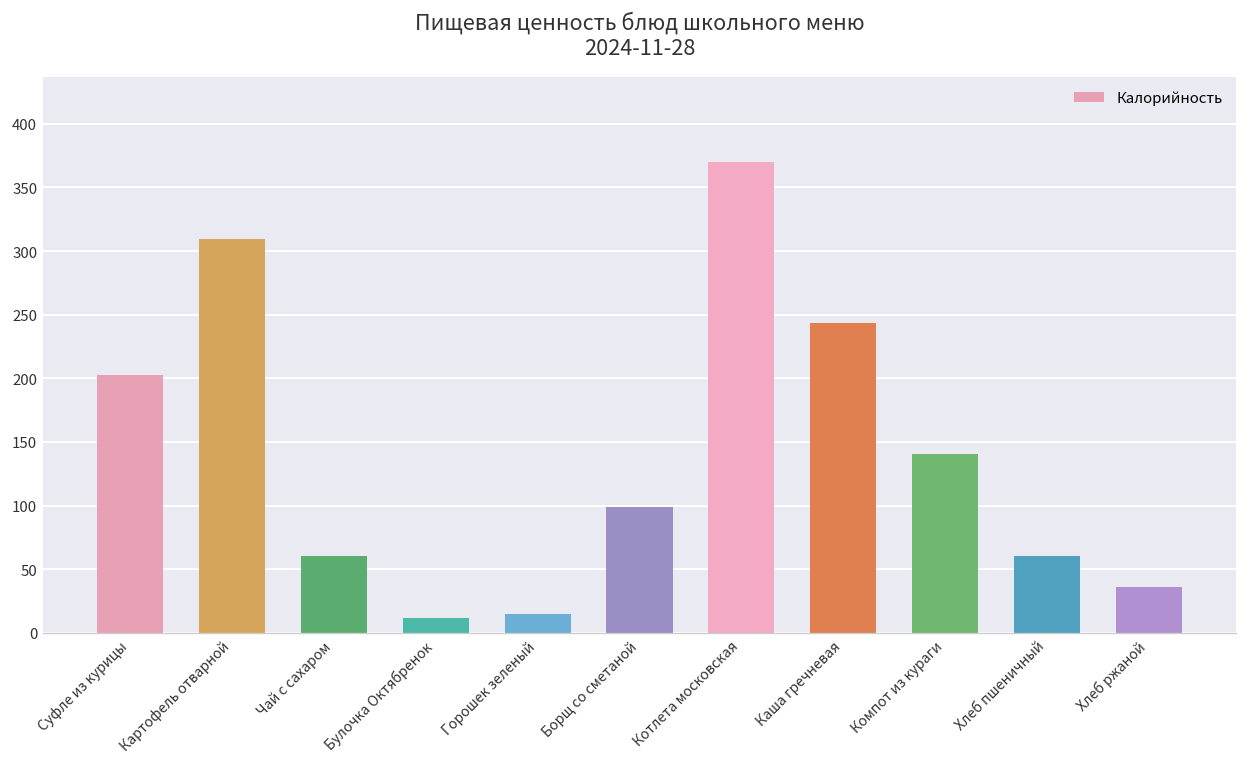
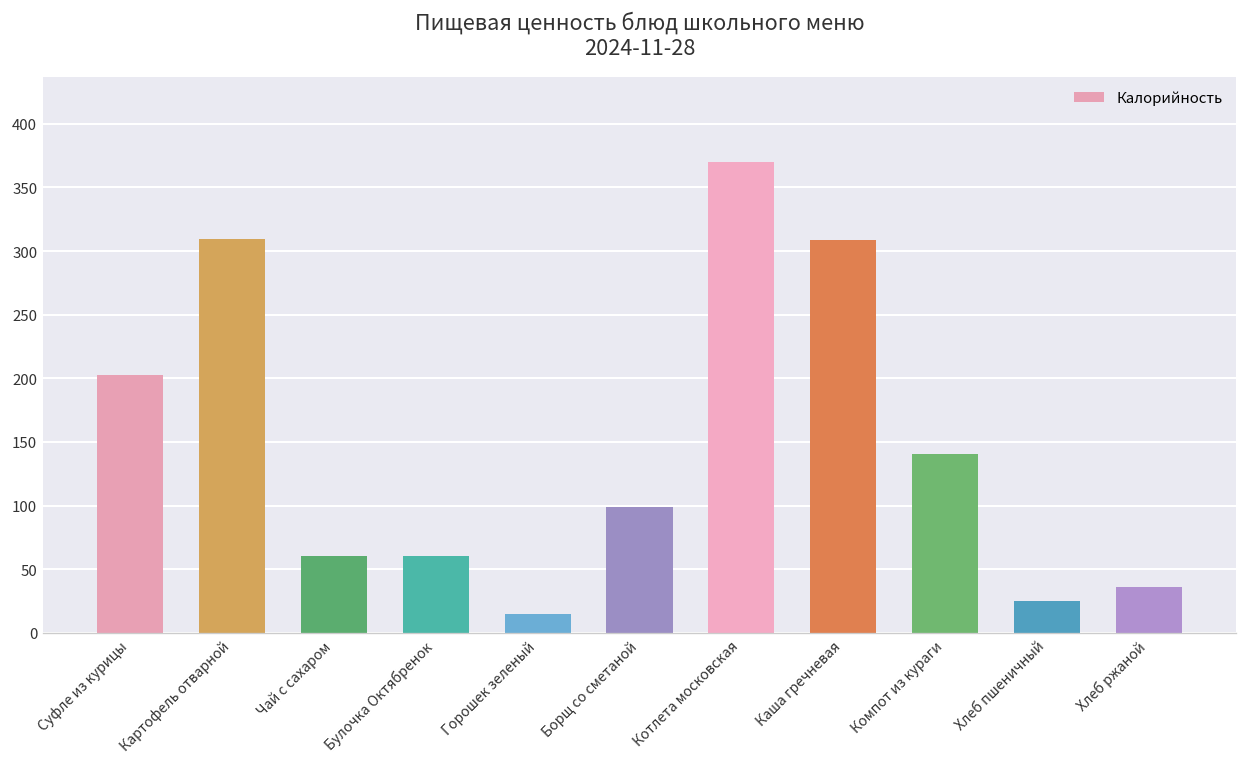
Булочка Октябренок: 12 -> 60
Каша гречневая: 244 -> 308
Хлеб пшеничный: 60 -> 25
